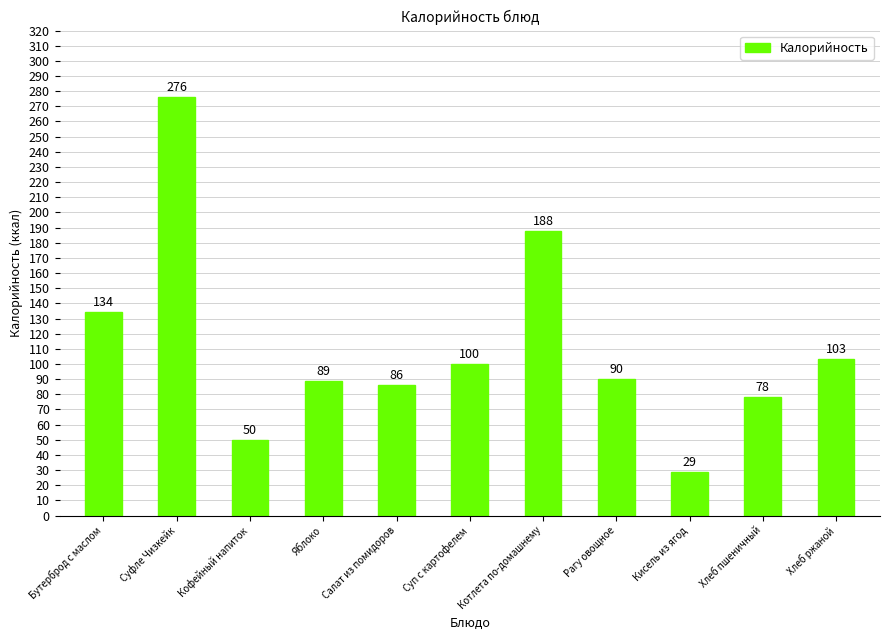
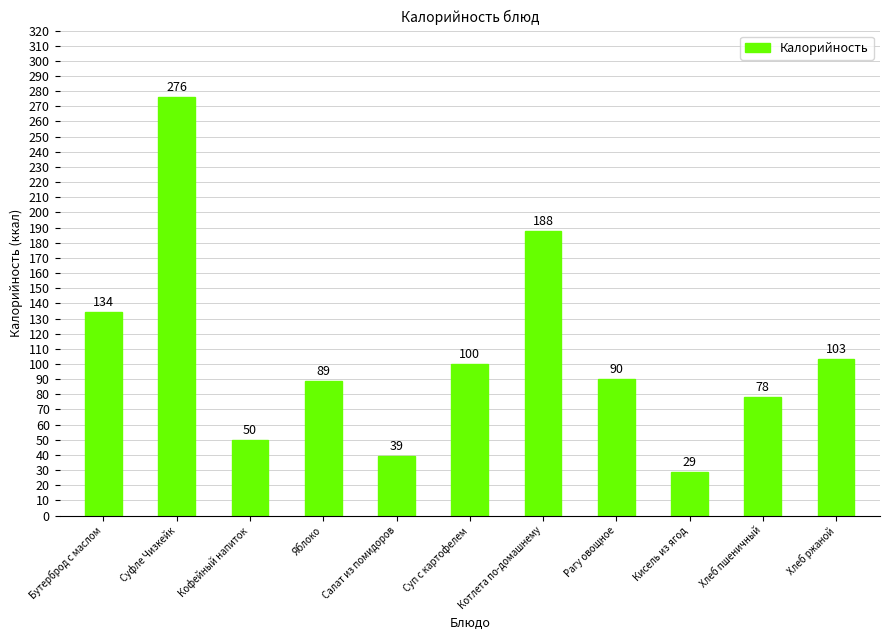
Салат из помидоров: 86 -> 39
